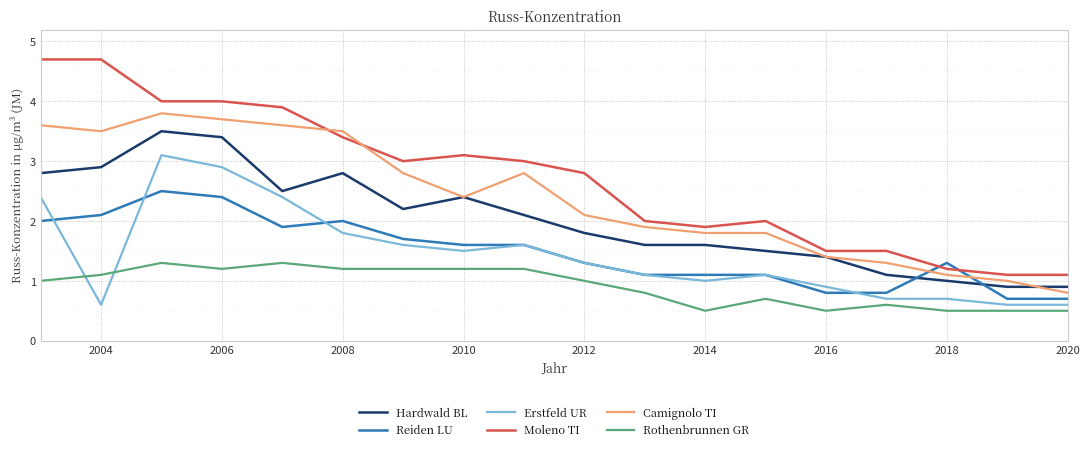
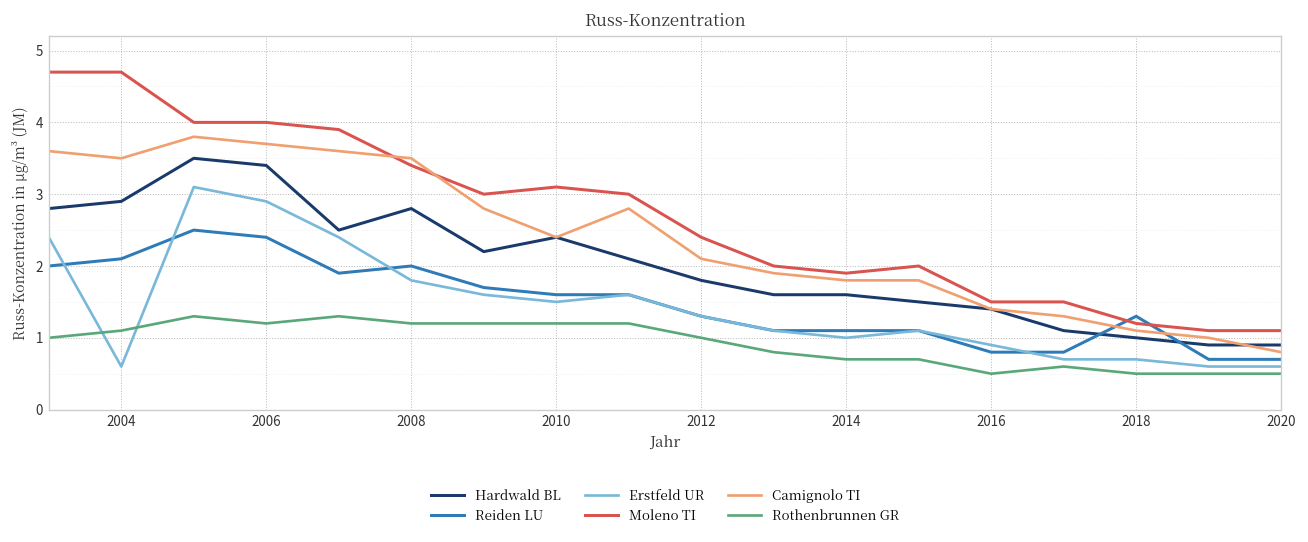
Moleno TI, 2012: 2.8 -> 2.4
Rothenbrunnen GR, 2014: 0.5 -> 0.7
